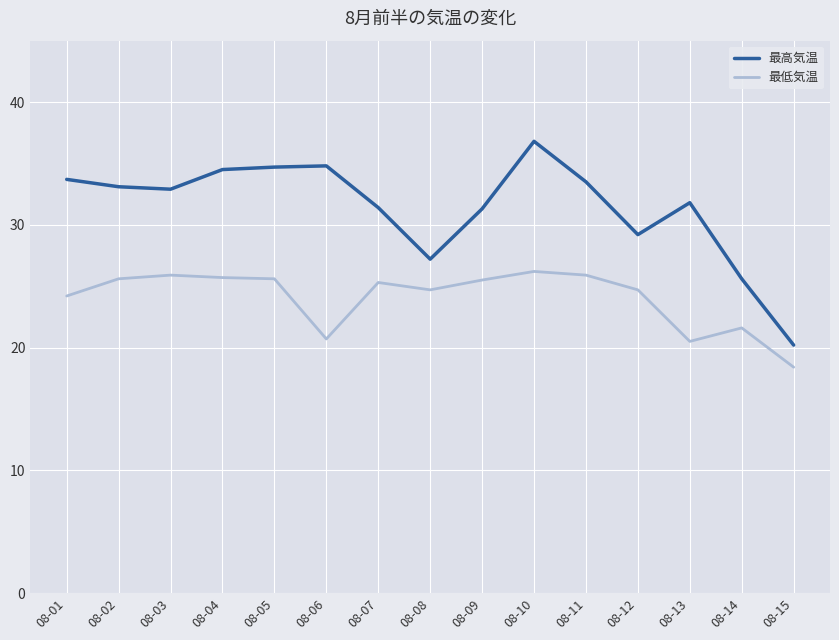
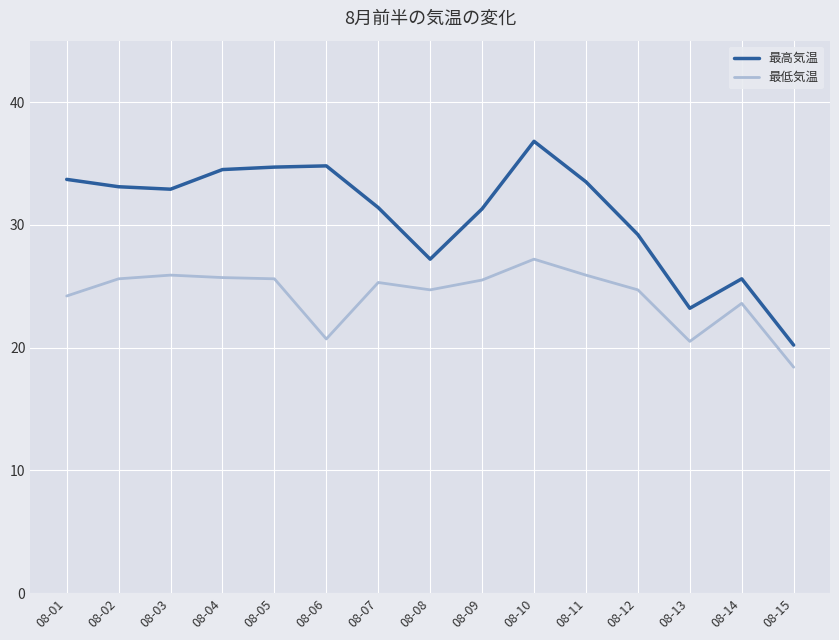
最低気温, 08-10: 26.2 -> 27.2
最高気温, 08-13: 31.8 -> 23.2
最低気温, 08-14: 21.6 -> 23.6
